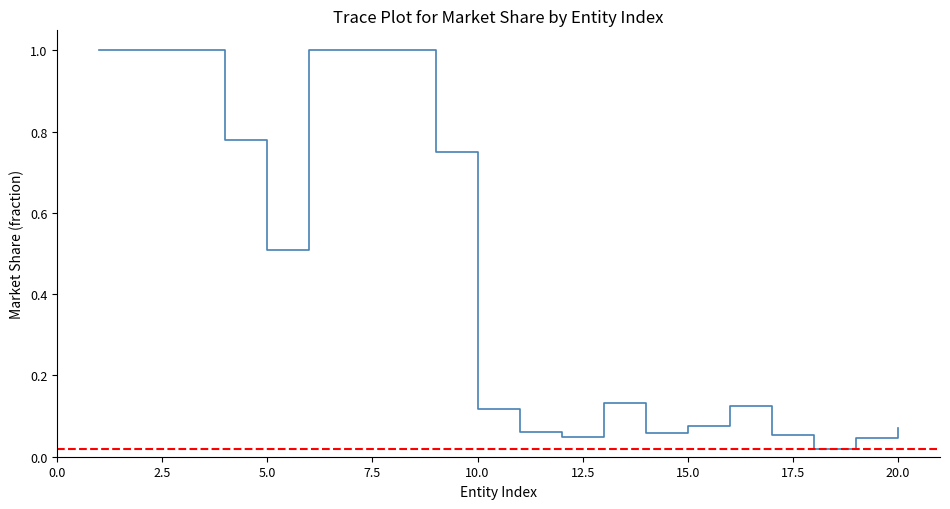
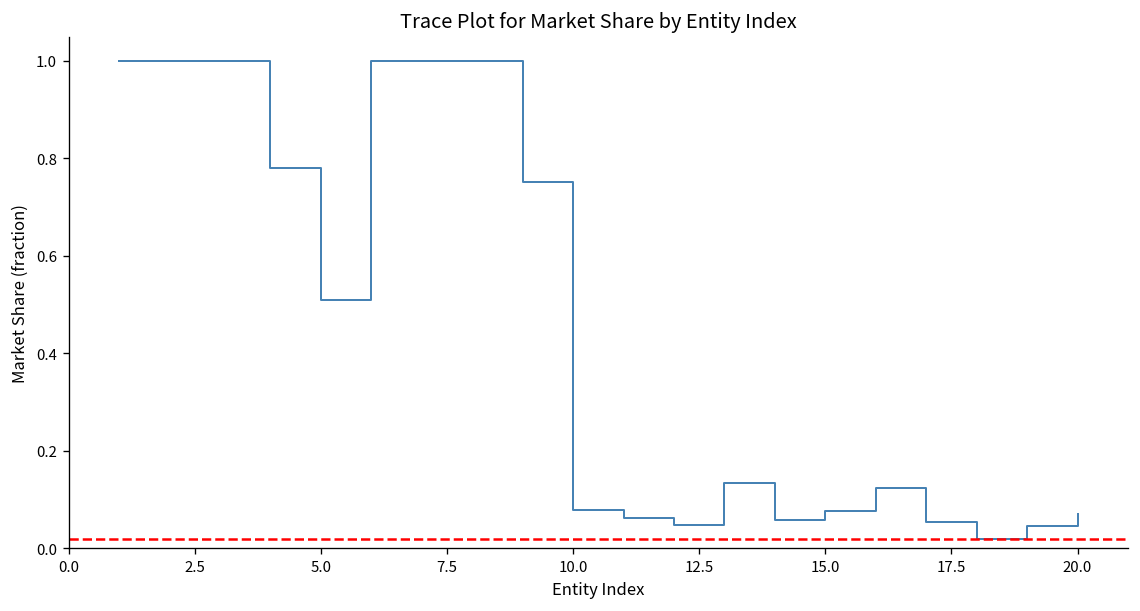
10.0: 0.12 -> 0.08
